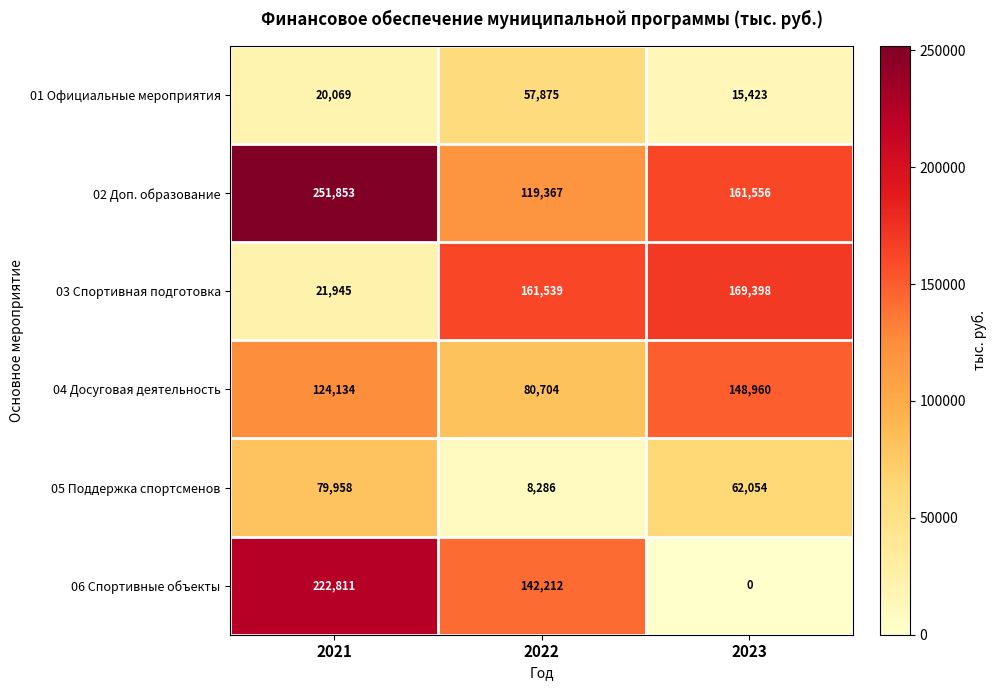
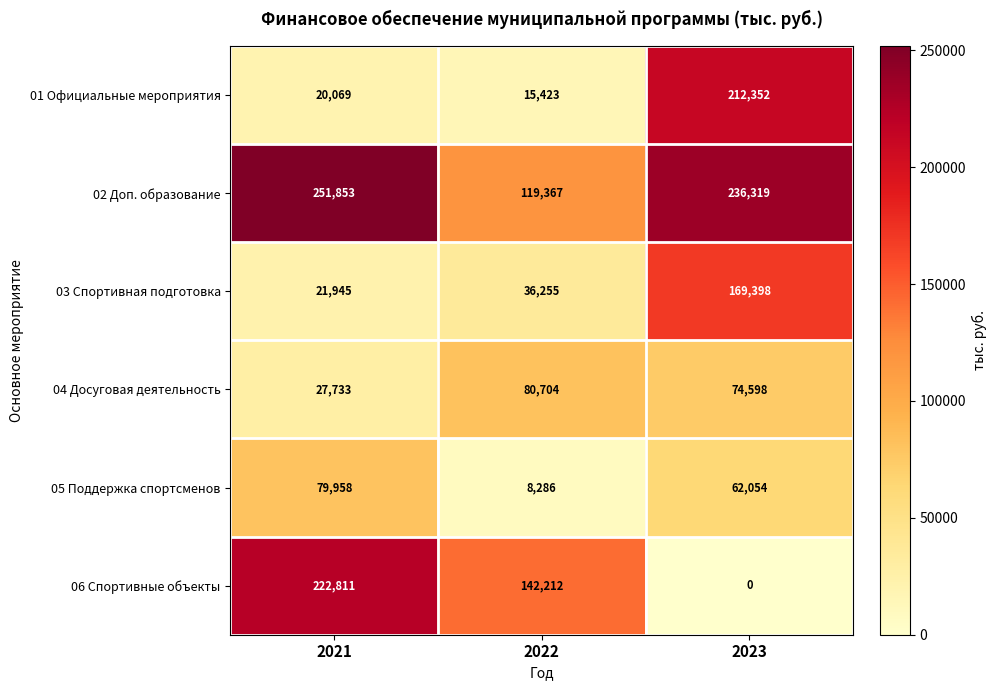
01 Официальные мероприятия, 2022: 57,875 -> 15,423
01 Официальные мероприятия, 2023: 15,423 -> 212,352
02 Доп. образование, 2023: 161,556 -> 236,319
03 Спортивная подготовка, 2022: 161,539 -> 36,255
04 Досуговая деятельность, 2021: 124,134 -> 27,733
04 Досуговая деятельность, 2023: 148,960 -> 74,598
